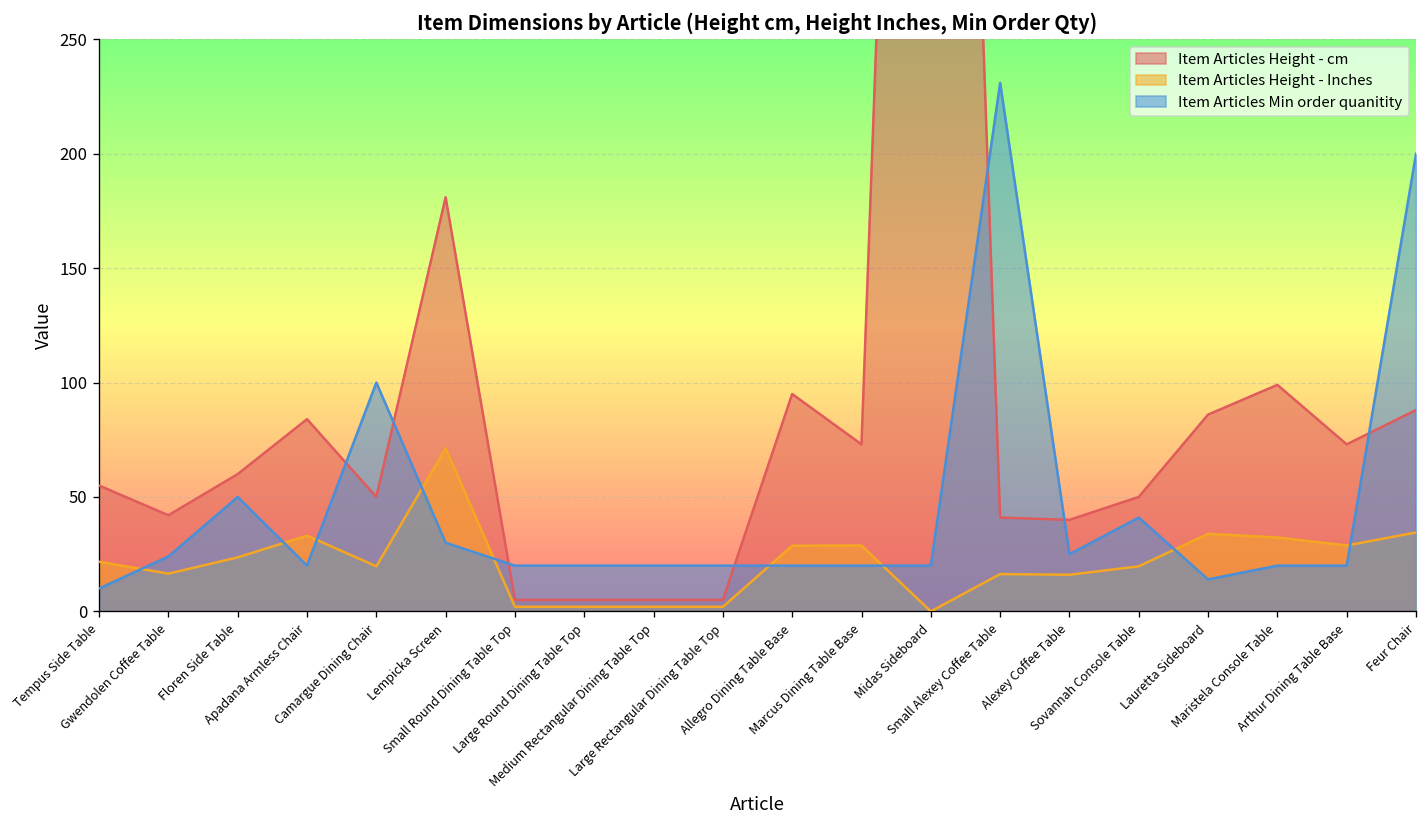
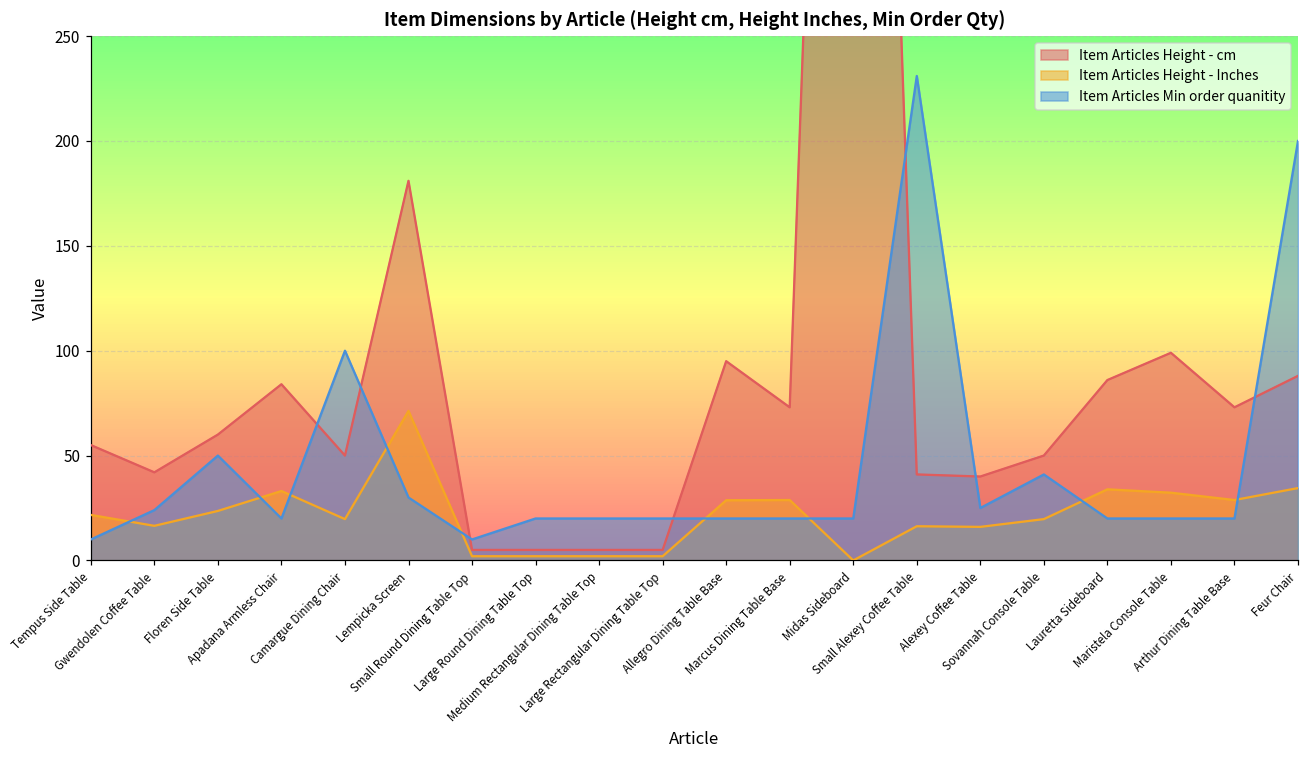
Item Articles Min order quanitity, Small Round Dining Table Top: 20 -> 10
Item Articles Min order quanitity, Lauretta Sideboard: 14 -> 20
